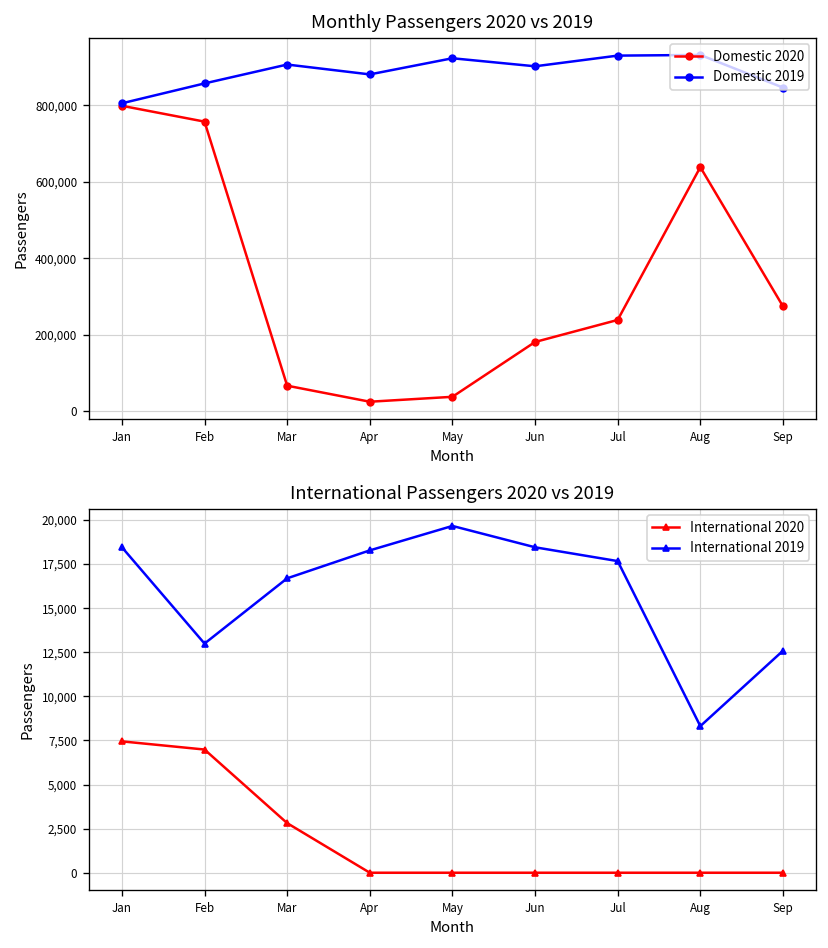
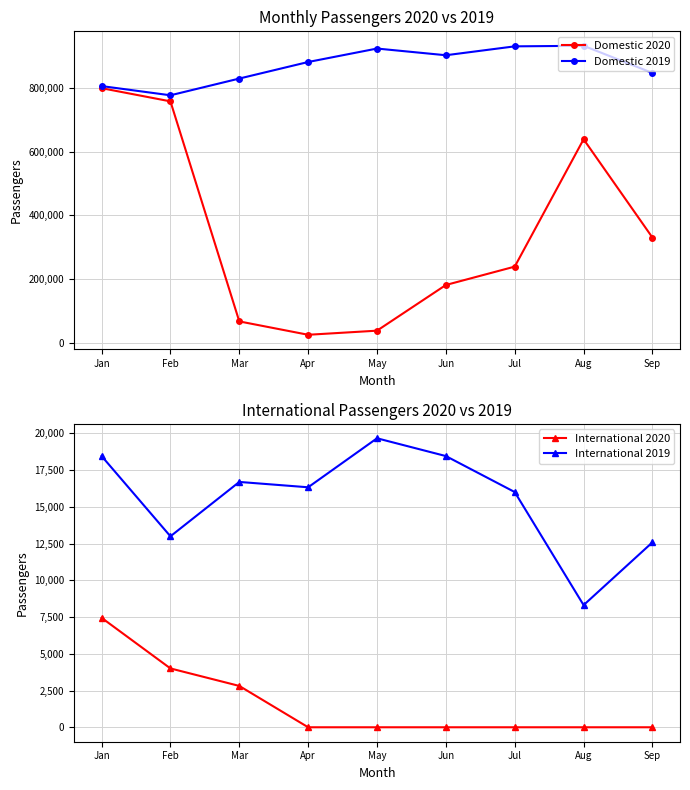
Monthly Passengers 2020 vs 2019, Domestic 2019, Feb: 860,000 -> 780,000
Monthly Passengers 2020 vs 2019, Domestic 2019, Mar: 910,000 -> 830,000
Monthly Passengers 2020 vs 2019, Domestic 2020, Sep: 270,000 -> 330,000
International Passengers 2020 vs 2019, International 2020, Feb: 7,000 -> 4,000
International Passengers 2020 vs 2019, International 2019, Apr: 18,300 -> 16,300
International Passengers 2020 vs 2019, International 2019, Jul: 17,700 -> 16,000
